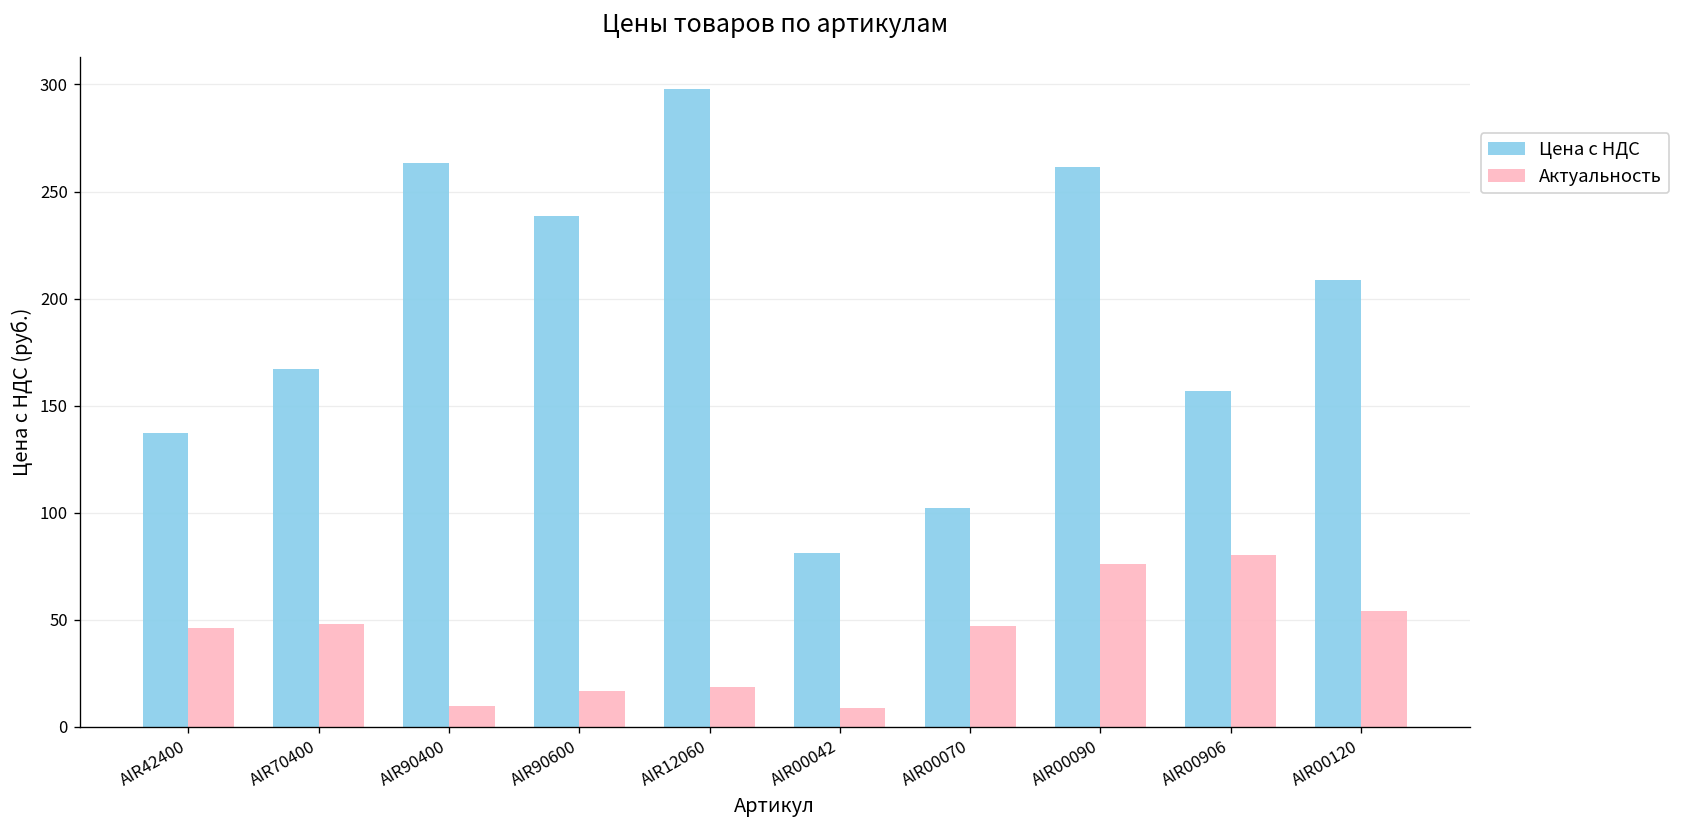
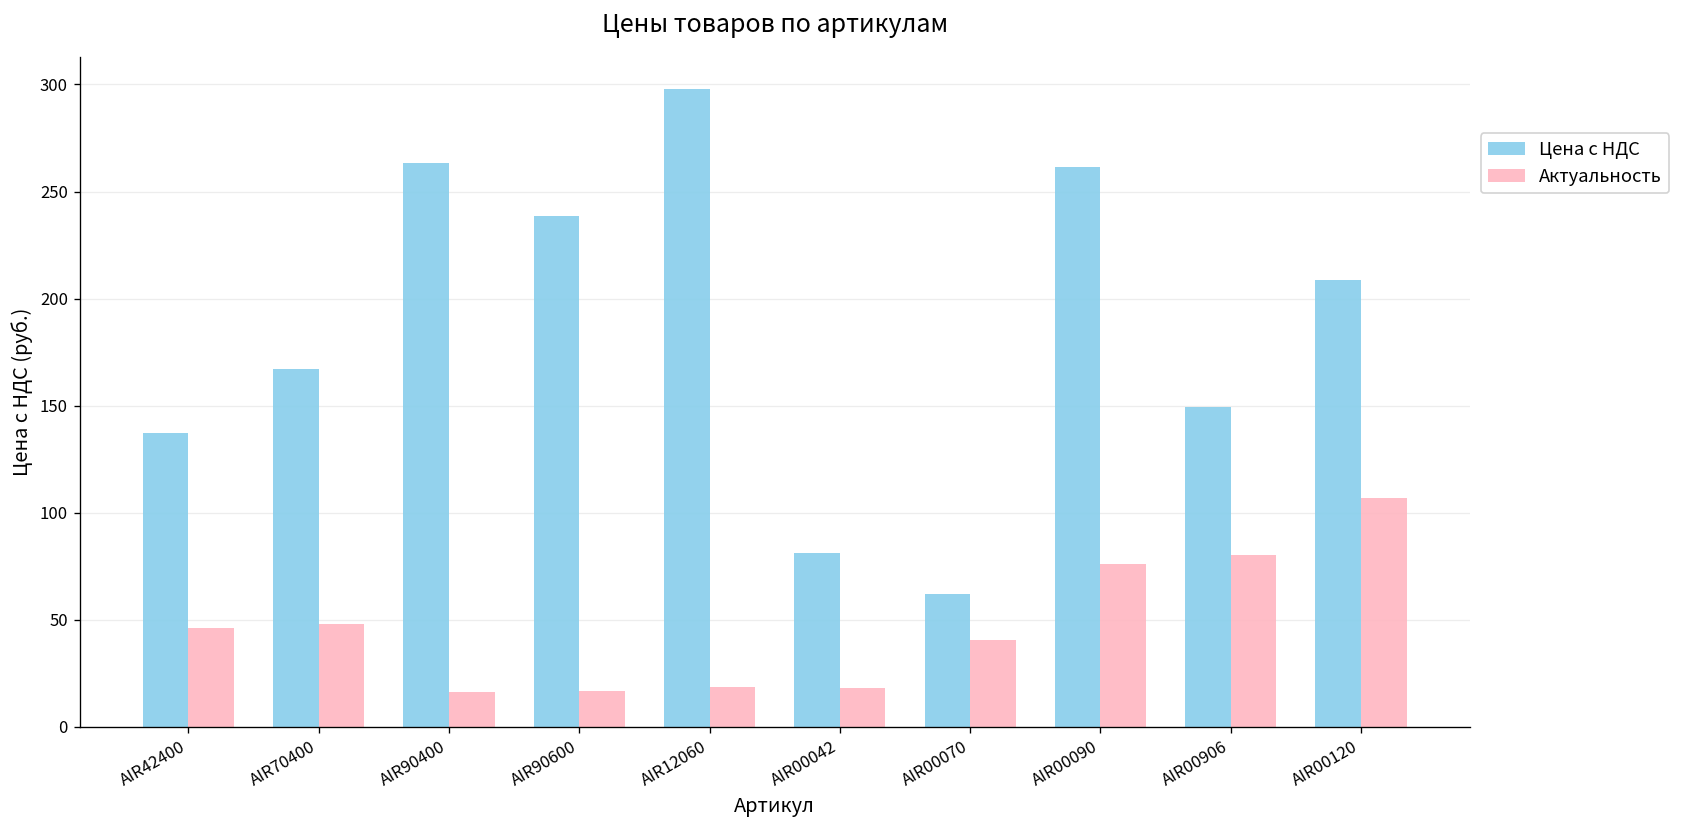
Актуальность, AIR90400: 9 -> 16
Актуальность, AIR00042: 9 -> 18
Цена с НДС, AIR00070: 102 -> 62
Актуальность, AIR00070: 47 -> 40
Цена с НДС, AIR00906: 157 -> 149
Актуальность, AIR00120: 54 -> 107
